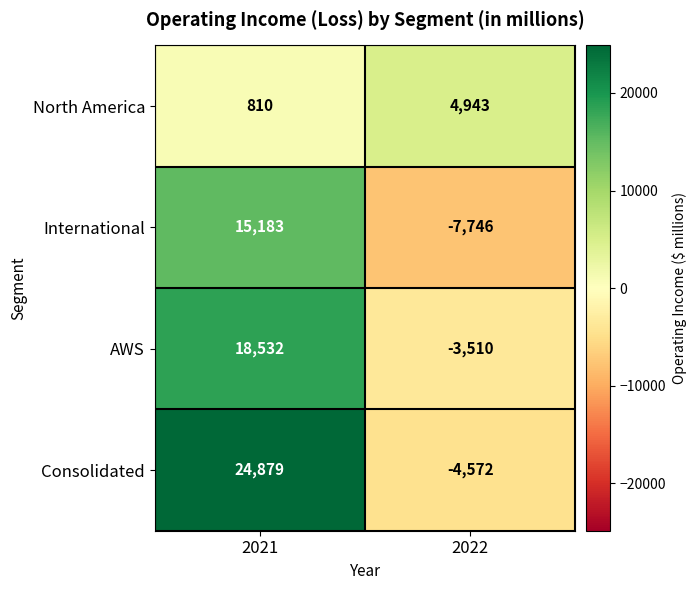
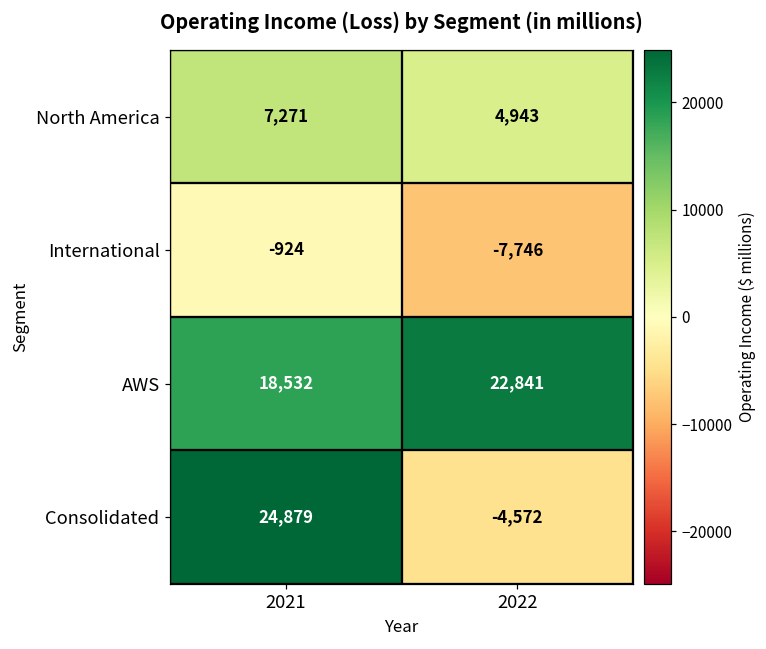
North America, 2021: 810 -> 7,271
International, 2021: 15,183 -> -924
AWS, 2022: -3,510 -> 22,841
